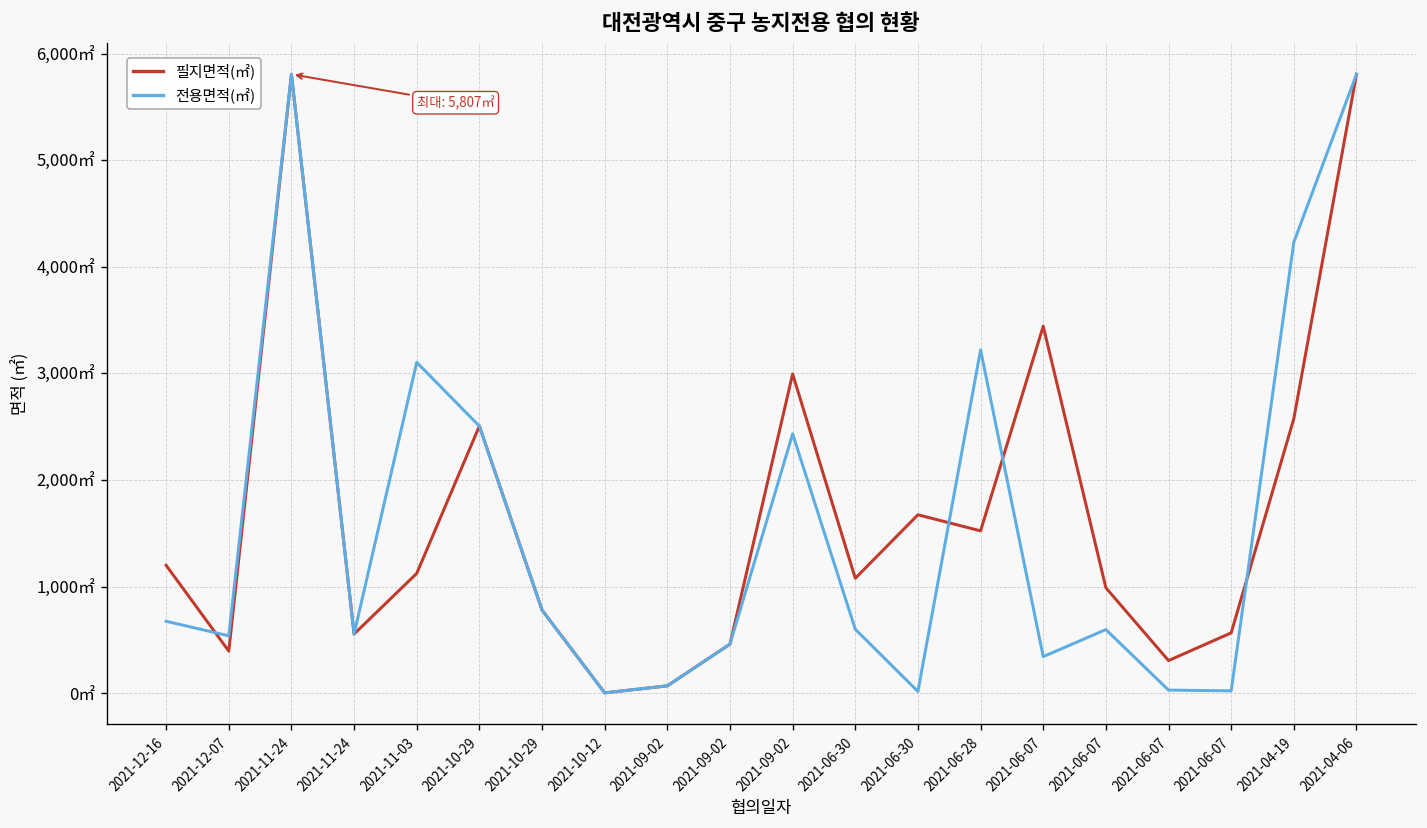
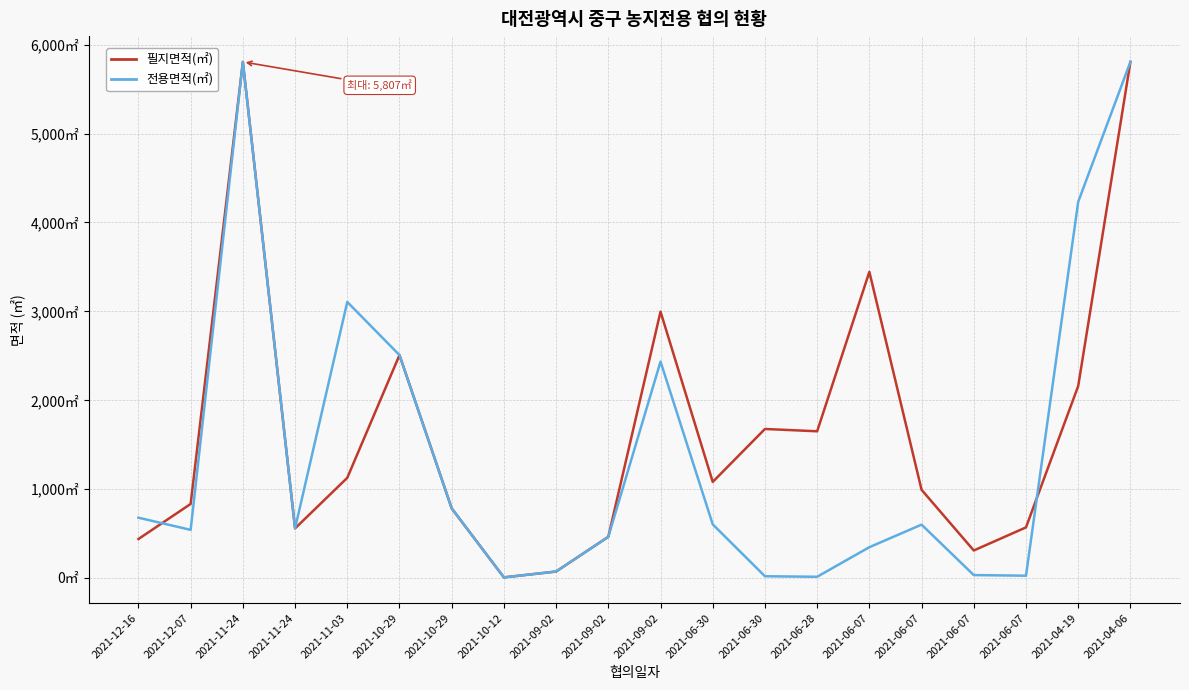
필지면적(㎡), 2021-12-16: 1,200㎡ -> 400㎡
필지면적(㎡), 2021-12-07: 400㎡ -> 800㎡
필지면적(㎡), 2021-06-28: 1,500㎡ -> 1,600㎡
전용면적(㎡), 2021-06-28: 3,200㎡ -> 0㎡
필지면적(㎡), 2021-04-19: 2,600㎡ -> 2,200㎡
